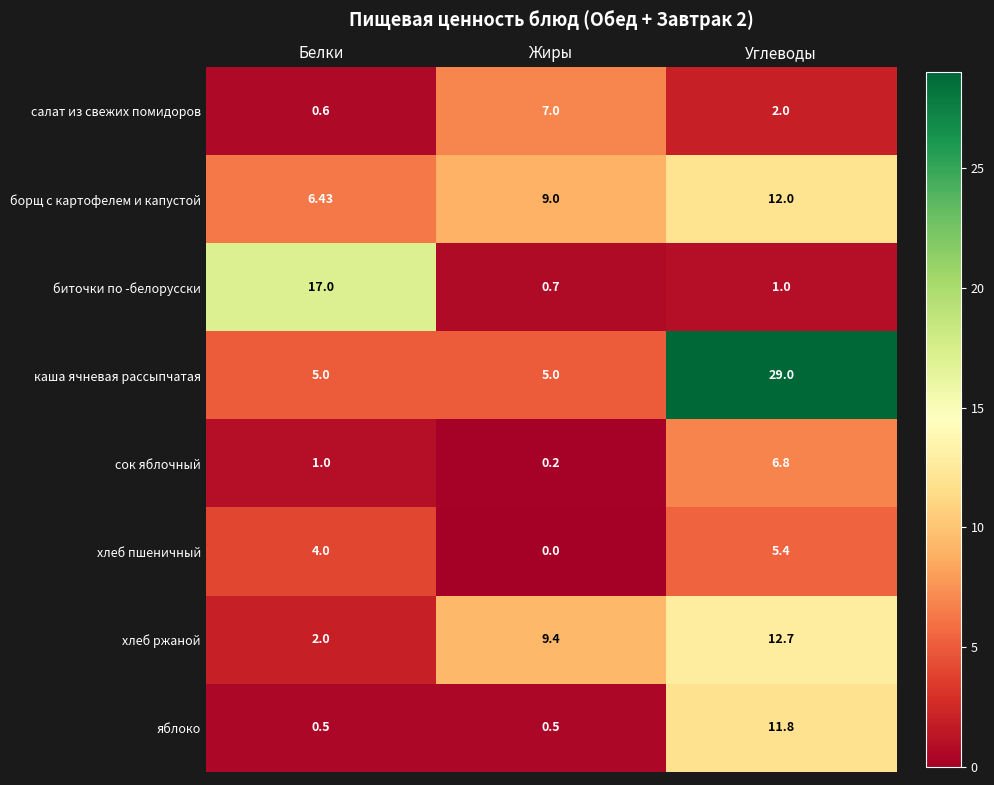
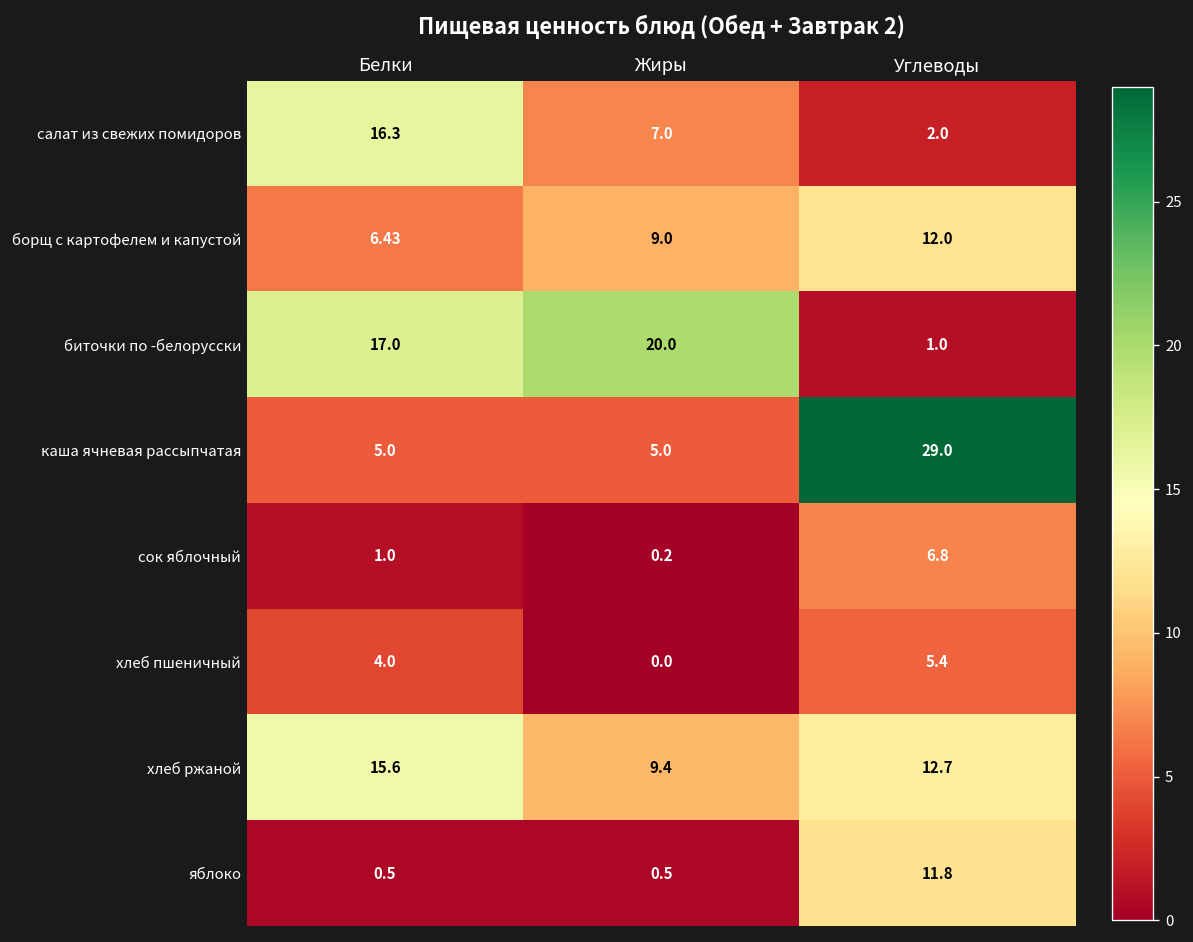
салат из свежих помидоров, Белки: 0.6 -> 16.3
биточки по -белорусски, Жиры: 0.7 -> 20.0
хлеб ржаной, Белки: 2.0 -> 15.6
